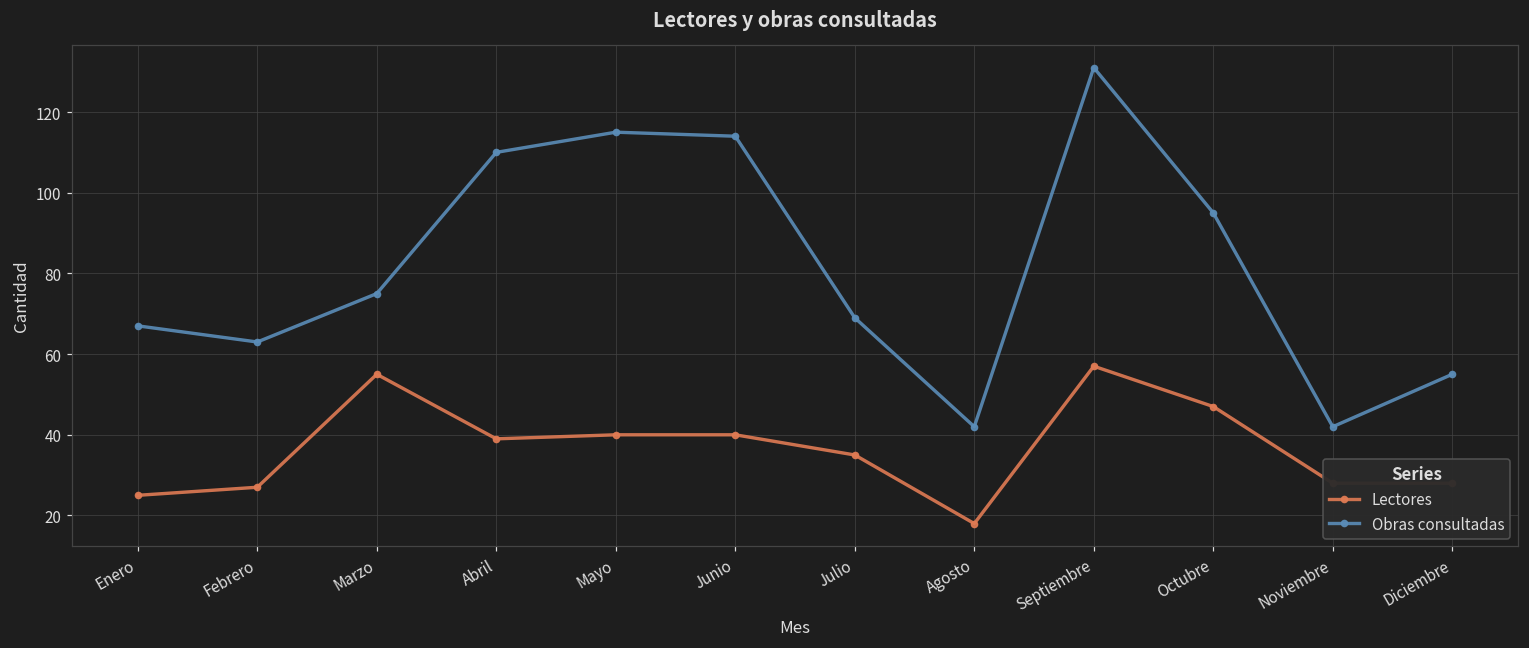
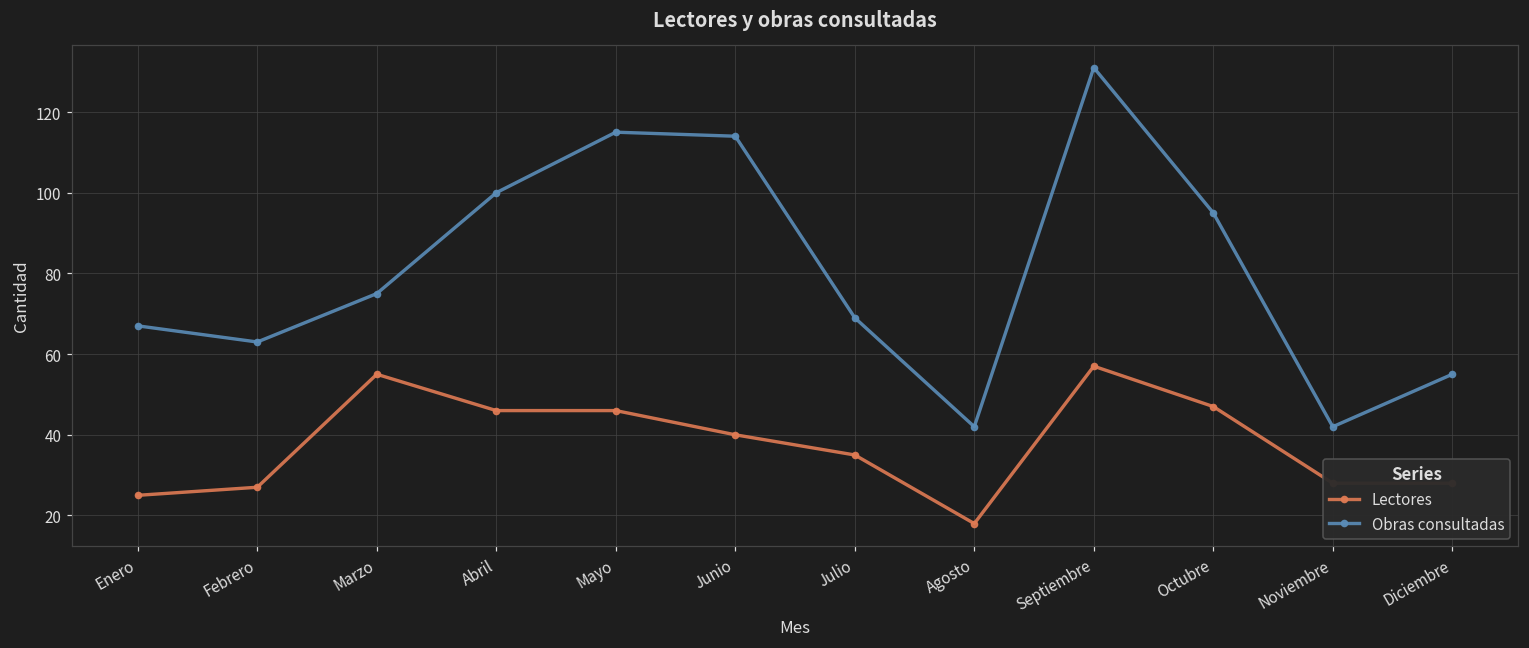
Lectores, Abril: 39 -> 46
Obras consultadas, Abril: 110 -> 100
Lectores, Mayo: 40 -> 46
